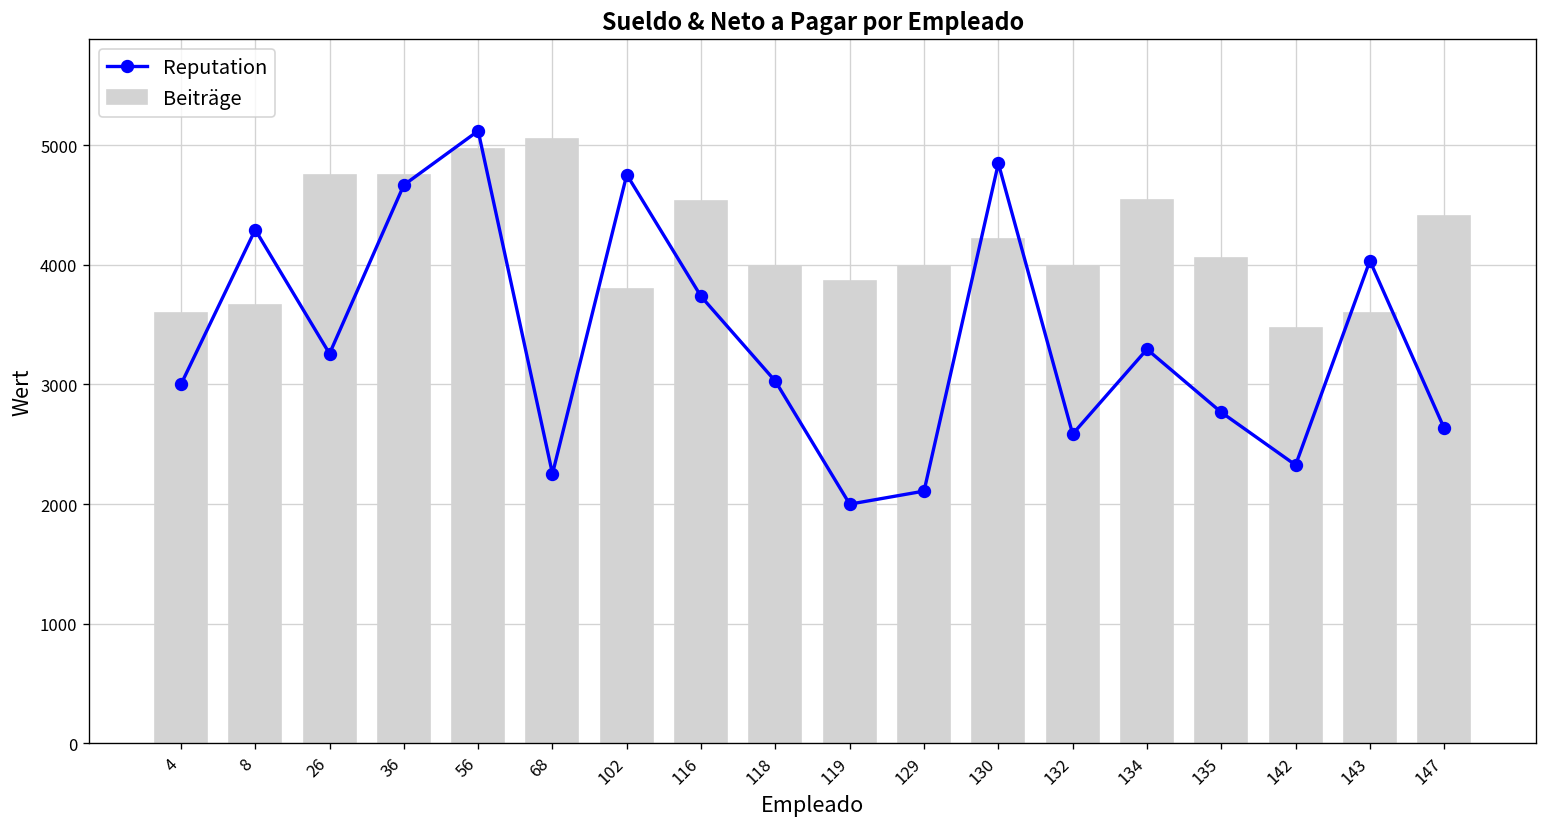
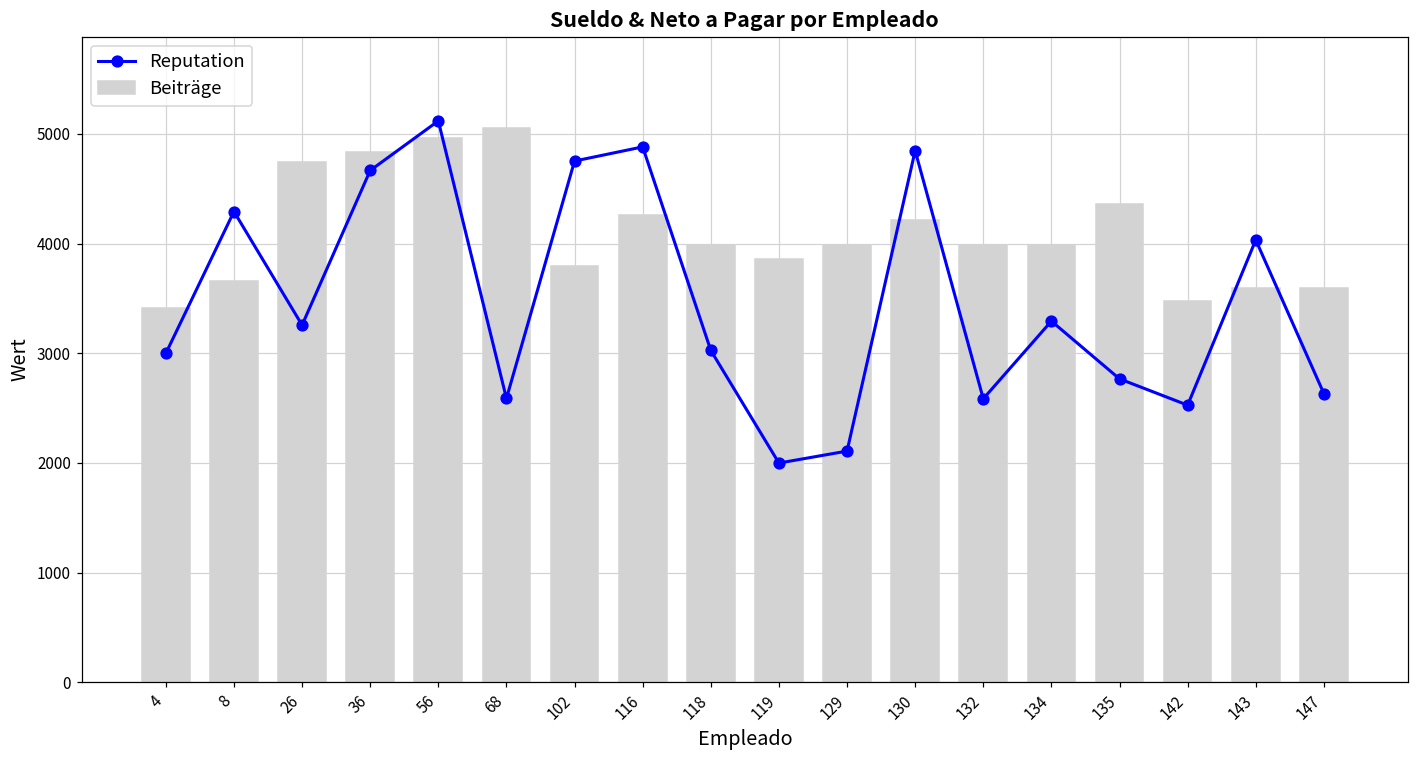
Beiträge, 4: 3600 -> 3400
Beiträge, 36: 4700 -> 4800
Reputation, 68: 2300 -> 2600
Reputation, 116: 3700 -> 4900
Beiträge, 116: 4500 -> 4300
Beiträge, 134: 4500 -> 4000
Beiträge, 135: 4100 -> 4400
Reputation, 142: 2300 -> 2500
Beiträge, 147: 4400 -> 3600
